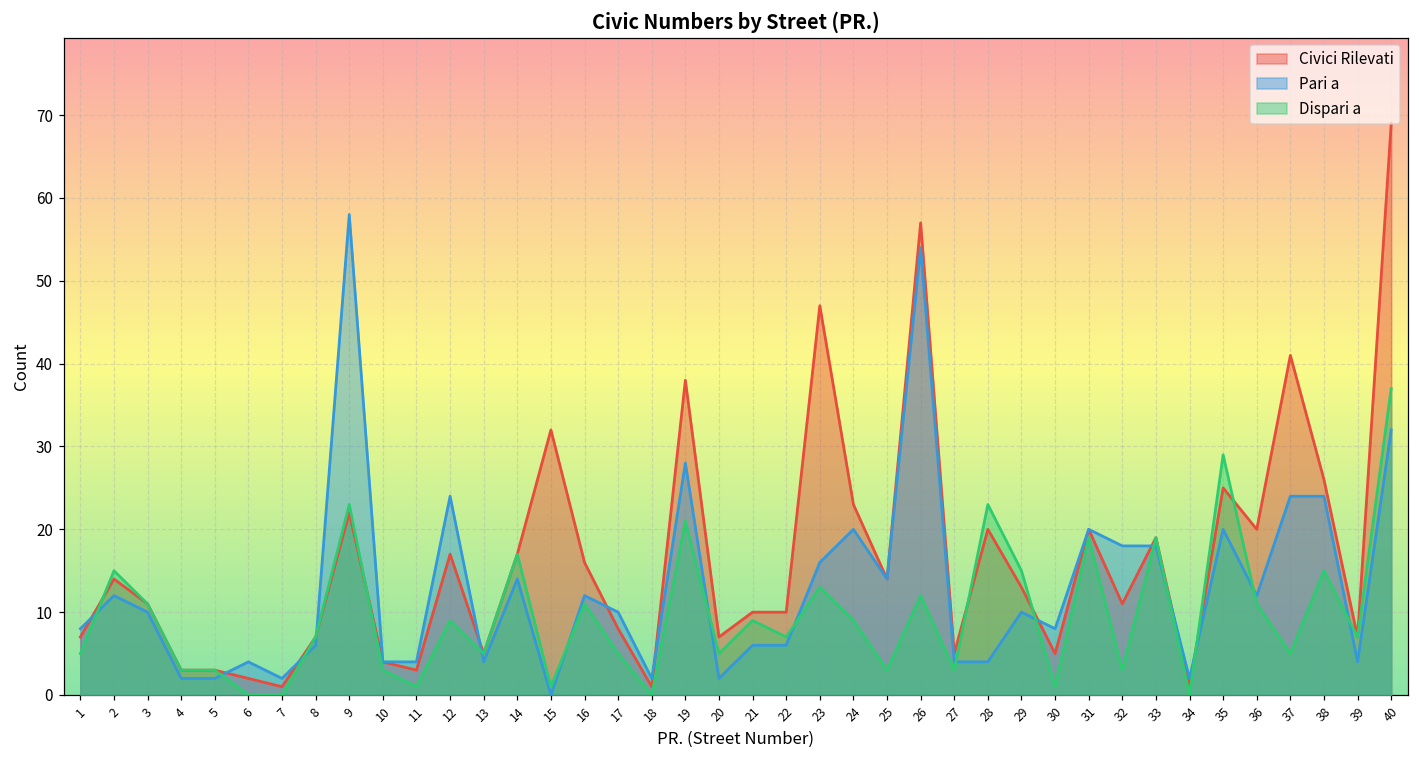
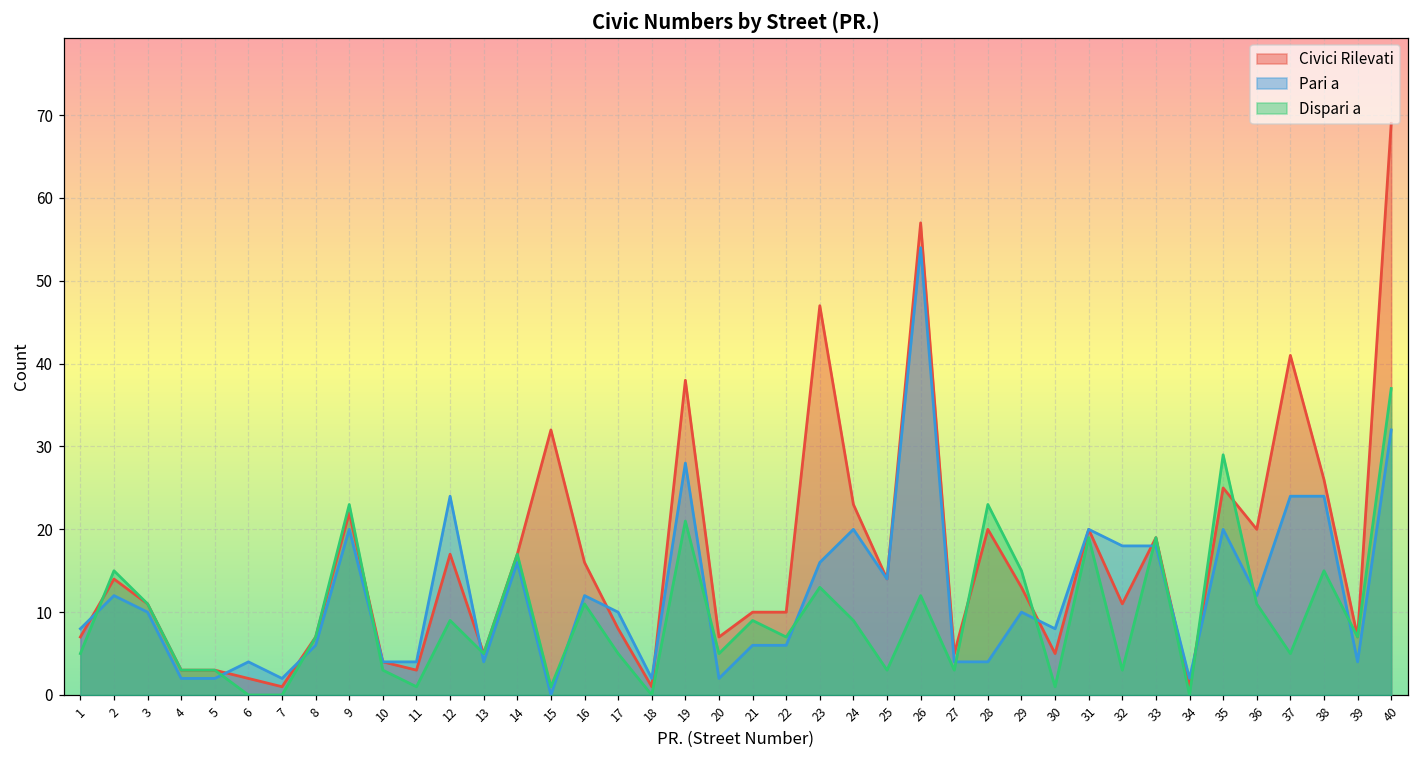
Pari a, 9: 58 -> 20
Pari a, 14: 14 -> 16
